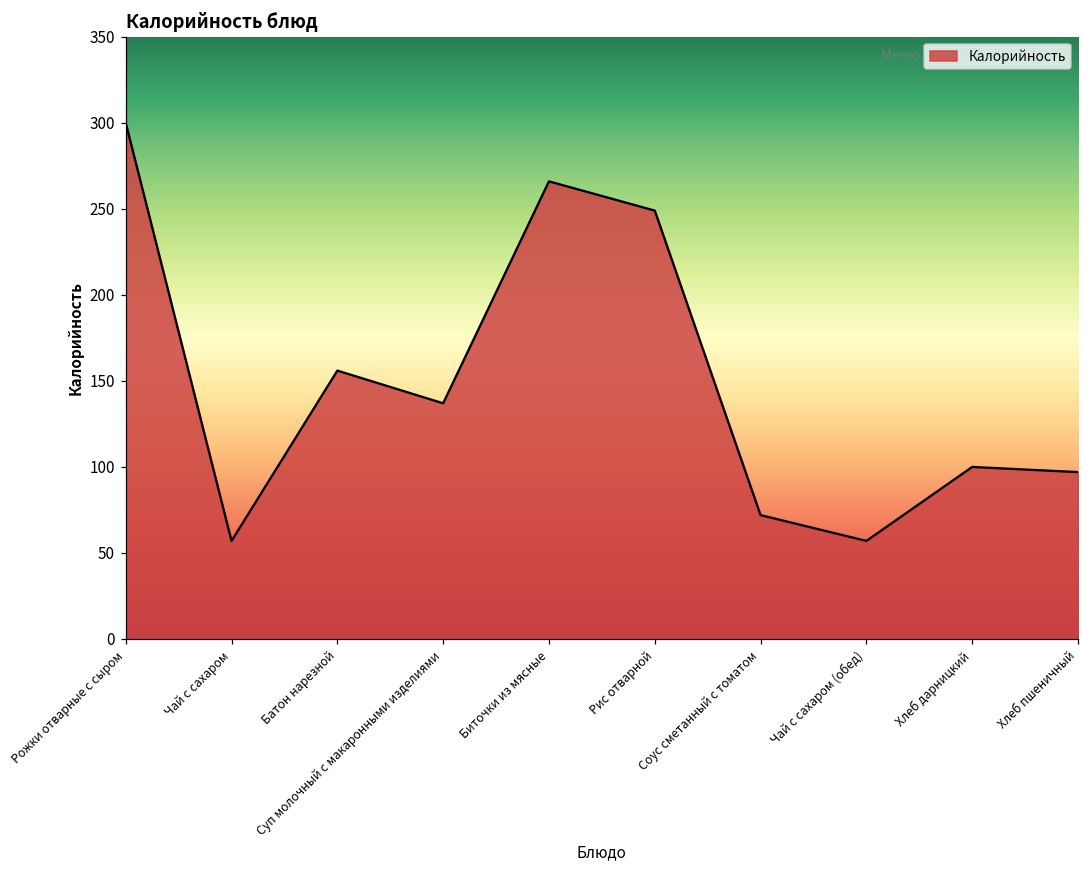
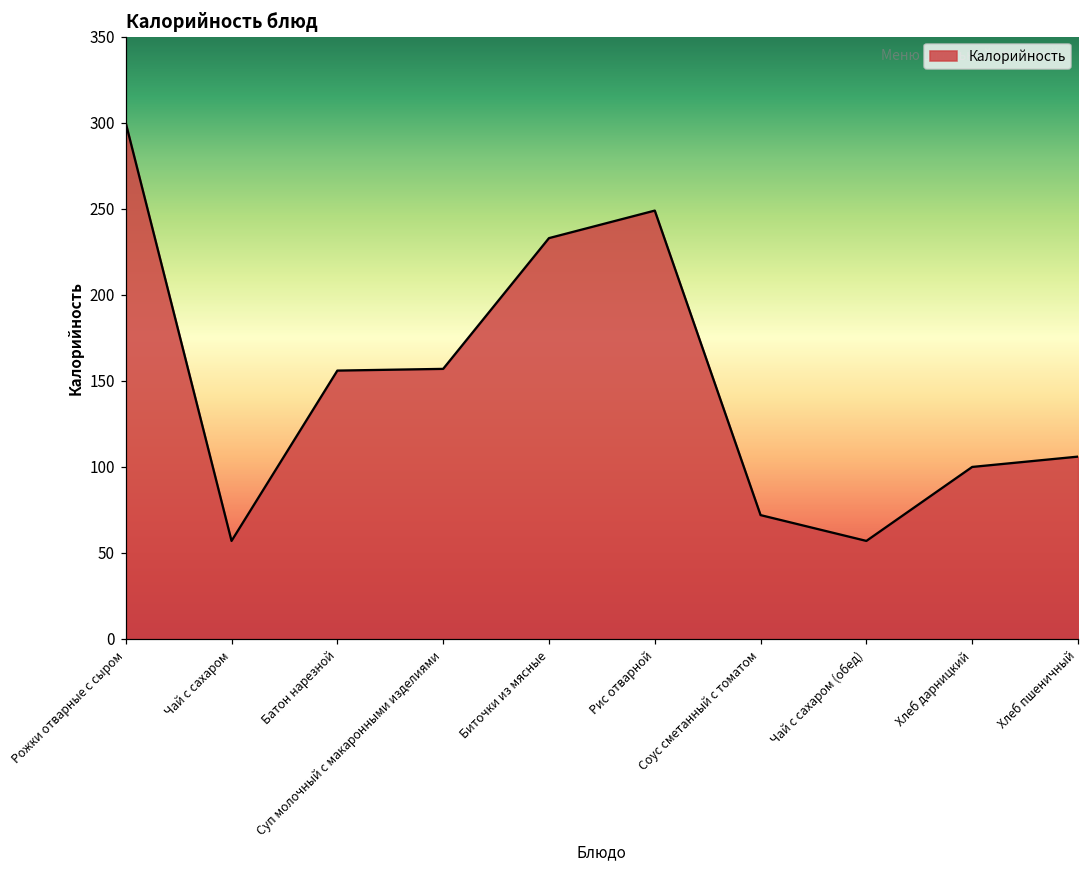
Суп молочный с макаронными изделиями: 137 -> 157
Биточки из мясные: 266 -> 233
Хлеб пшеничный: 97 -> 106
